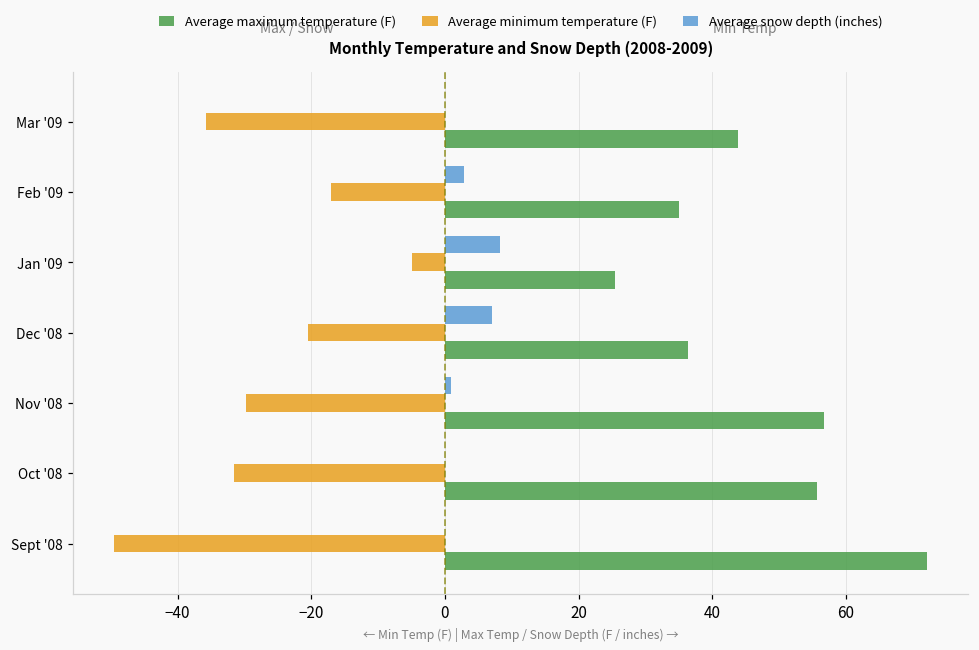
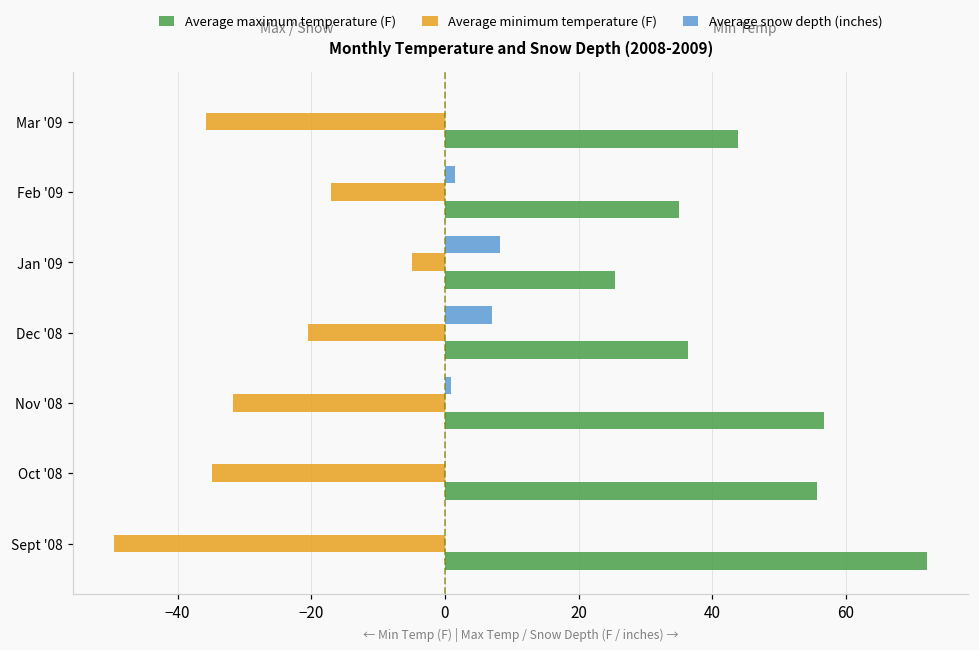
Average snow depth (inches), Feb '09: 3 -> 2
Average minimum temperature (F), Nov '08: -30 -> -32
Average minimum temperature (F), Oct '08: -32 -> -35
